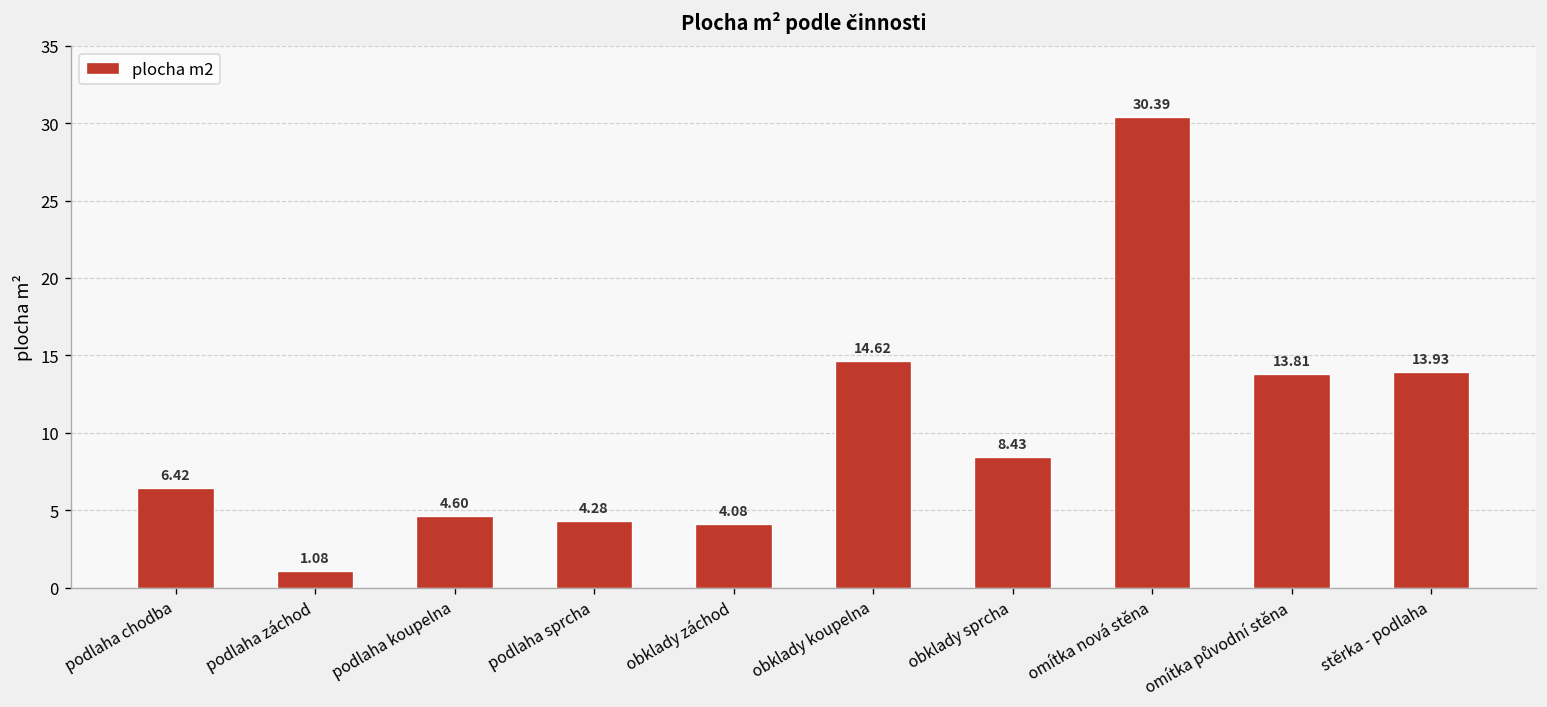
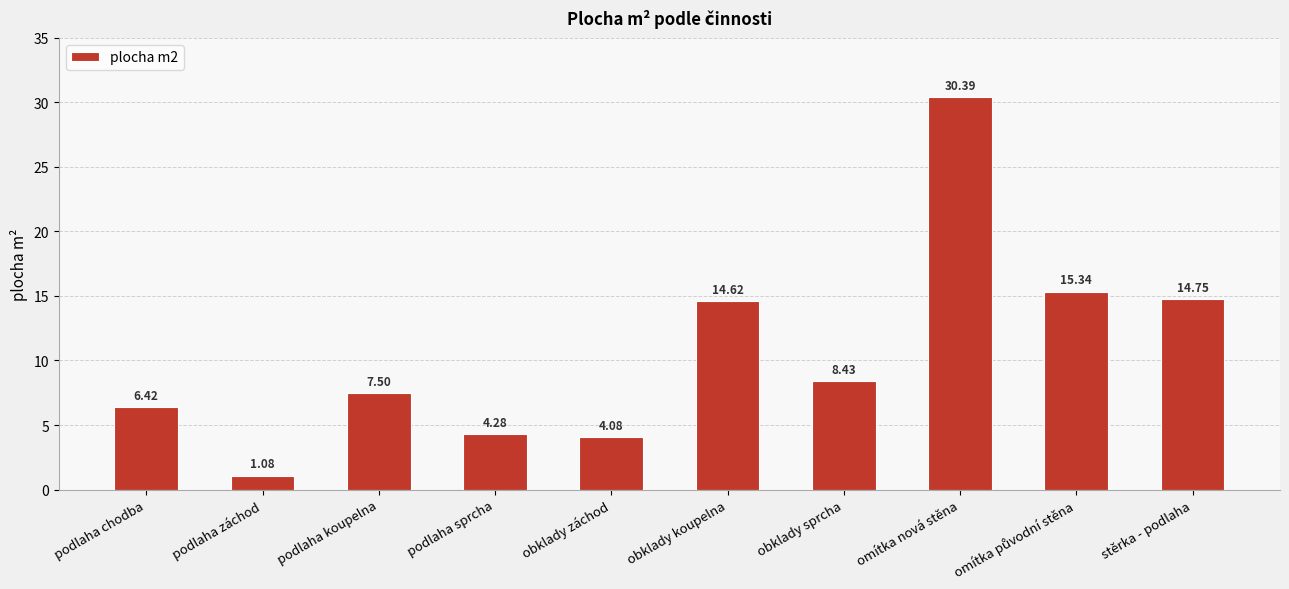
podlaha koupelna: 4.60 -> 7.50
omítka původní stěna: 13.81 -> 15.34
stěrka - podlaha: 13.93 -> 14.75
